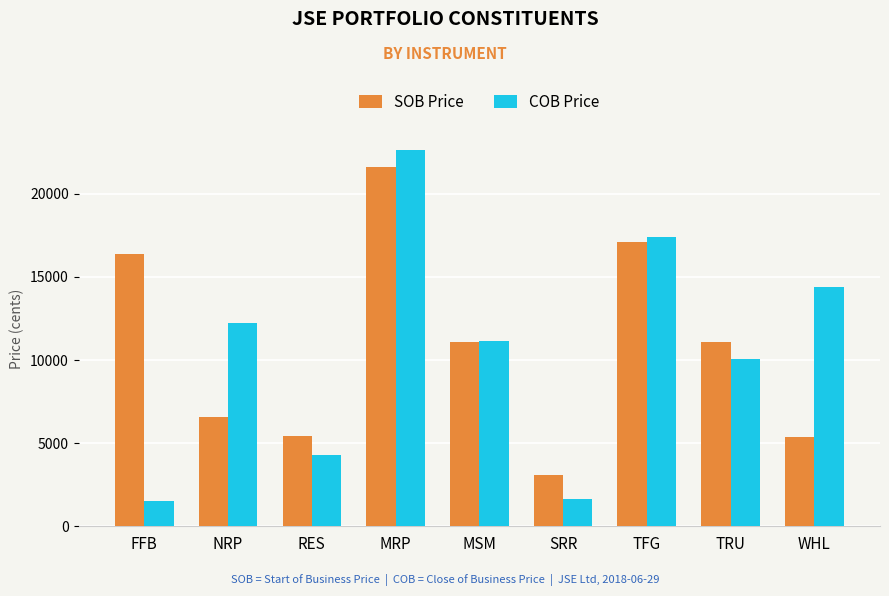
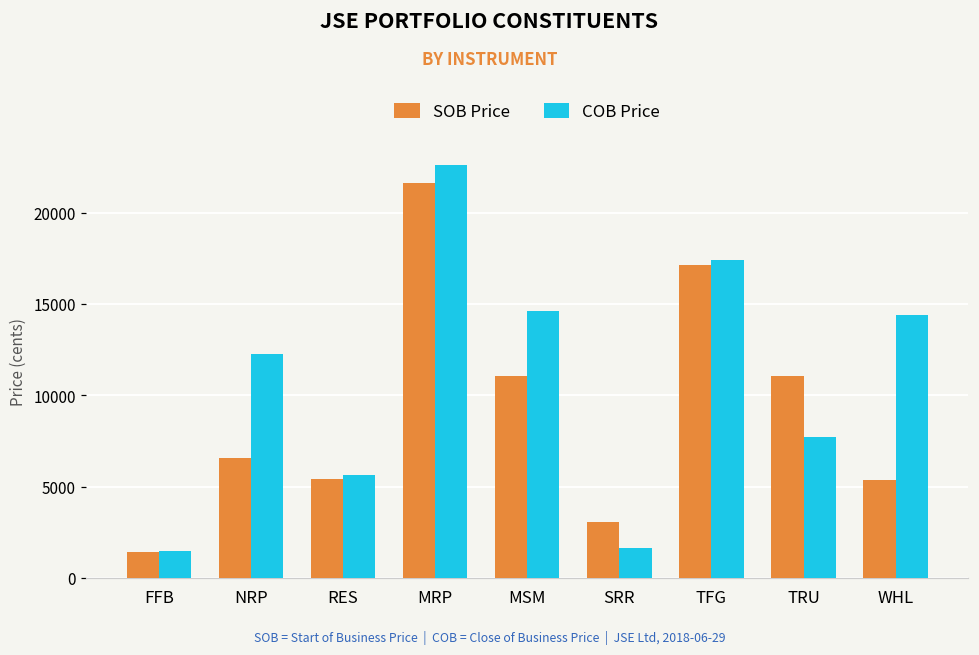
SOB Price, FFB: 16400 -> 1500
COB Price, RES: 4300 -> 5600
COB Price, MSM: 11200 -> 14600
COB Price, TRU: 10100 -> 7700
